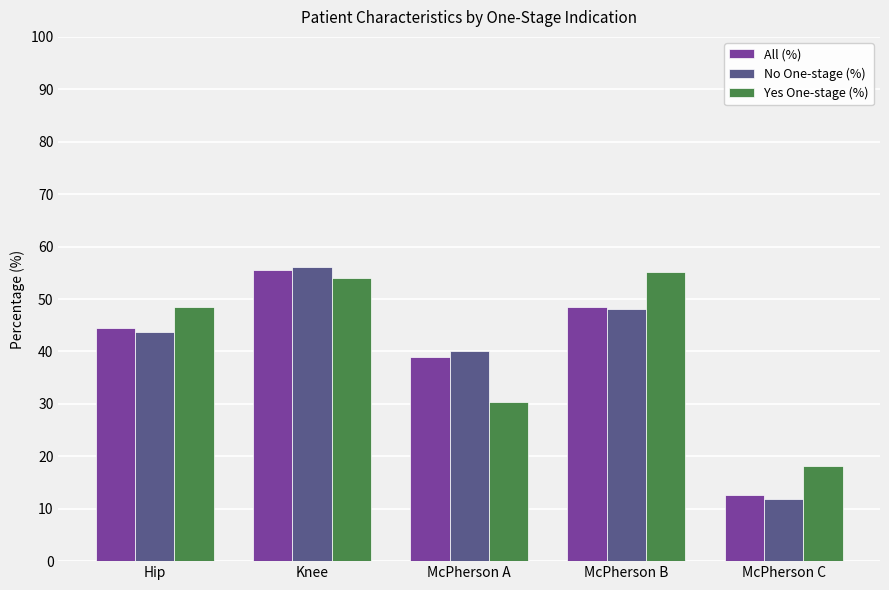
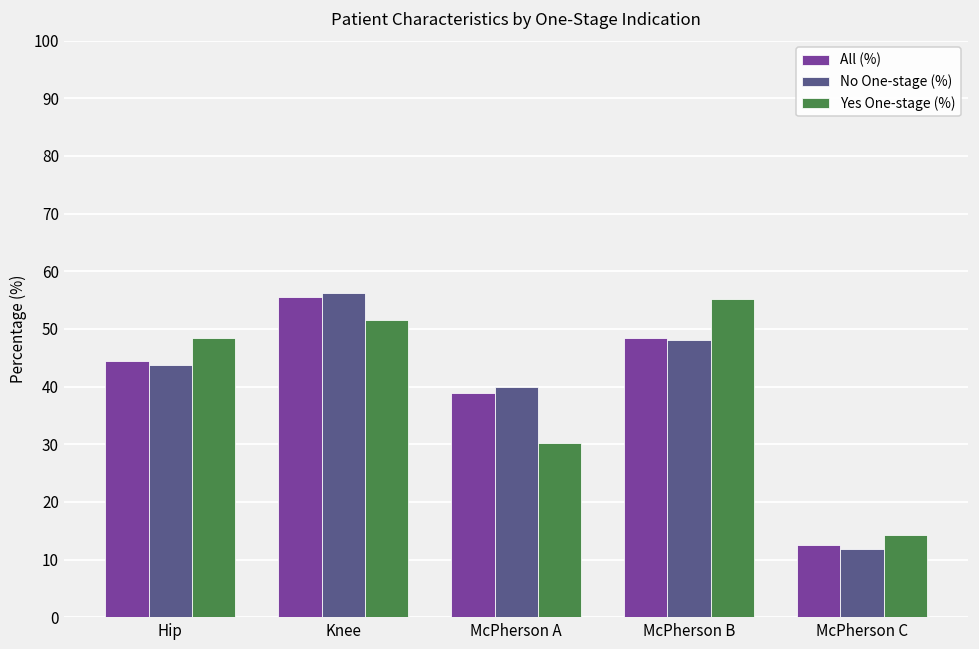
Yes One-stage (%), Knee: 54 -> 52
Yes One-stage (%), McPherson C: 18 -> 14
